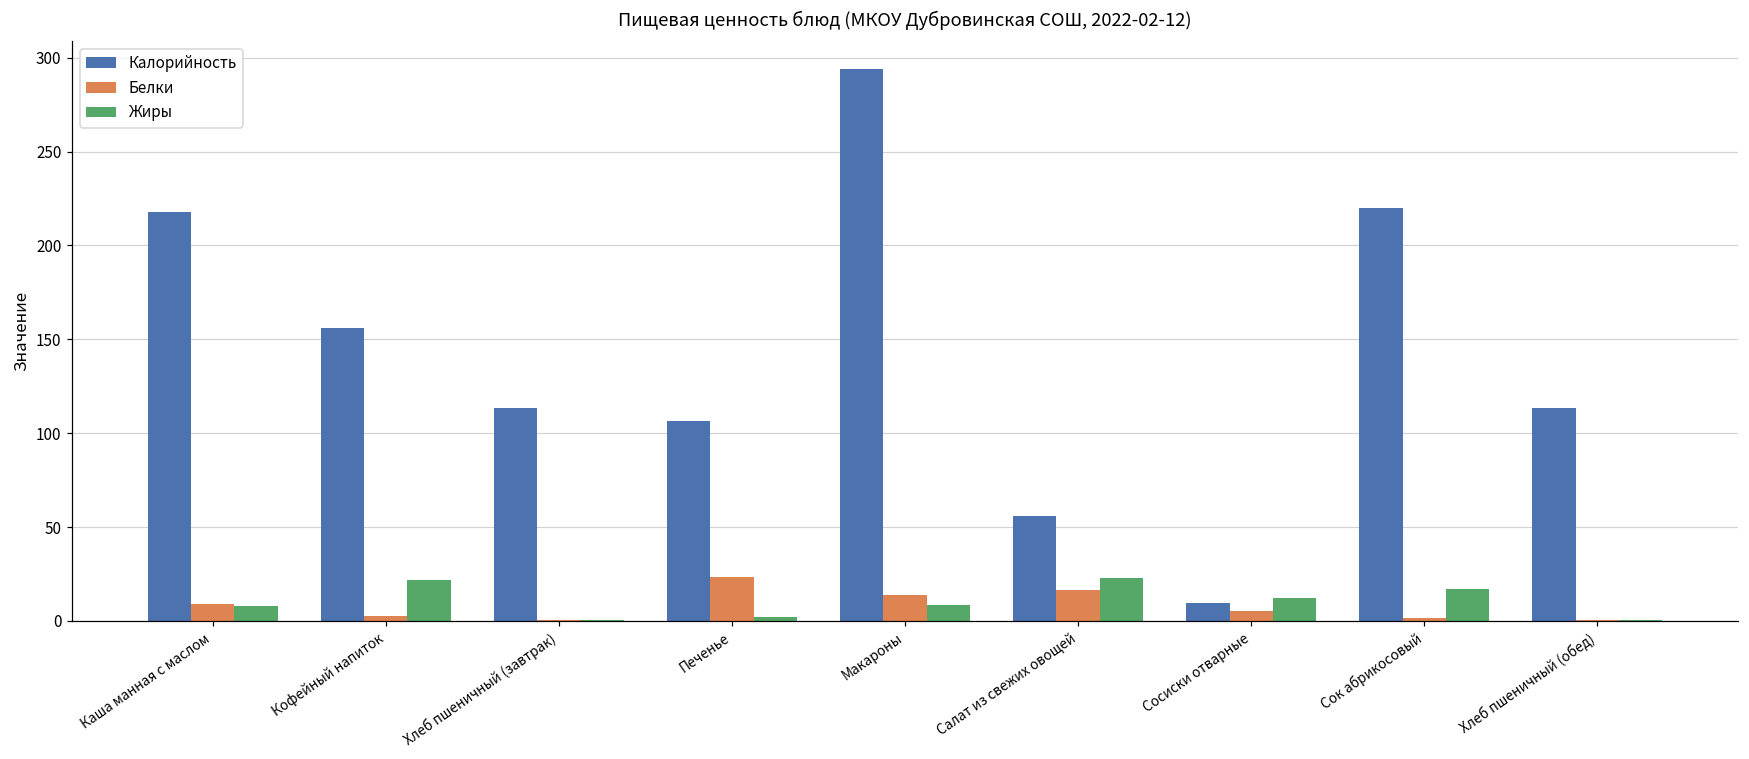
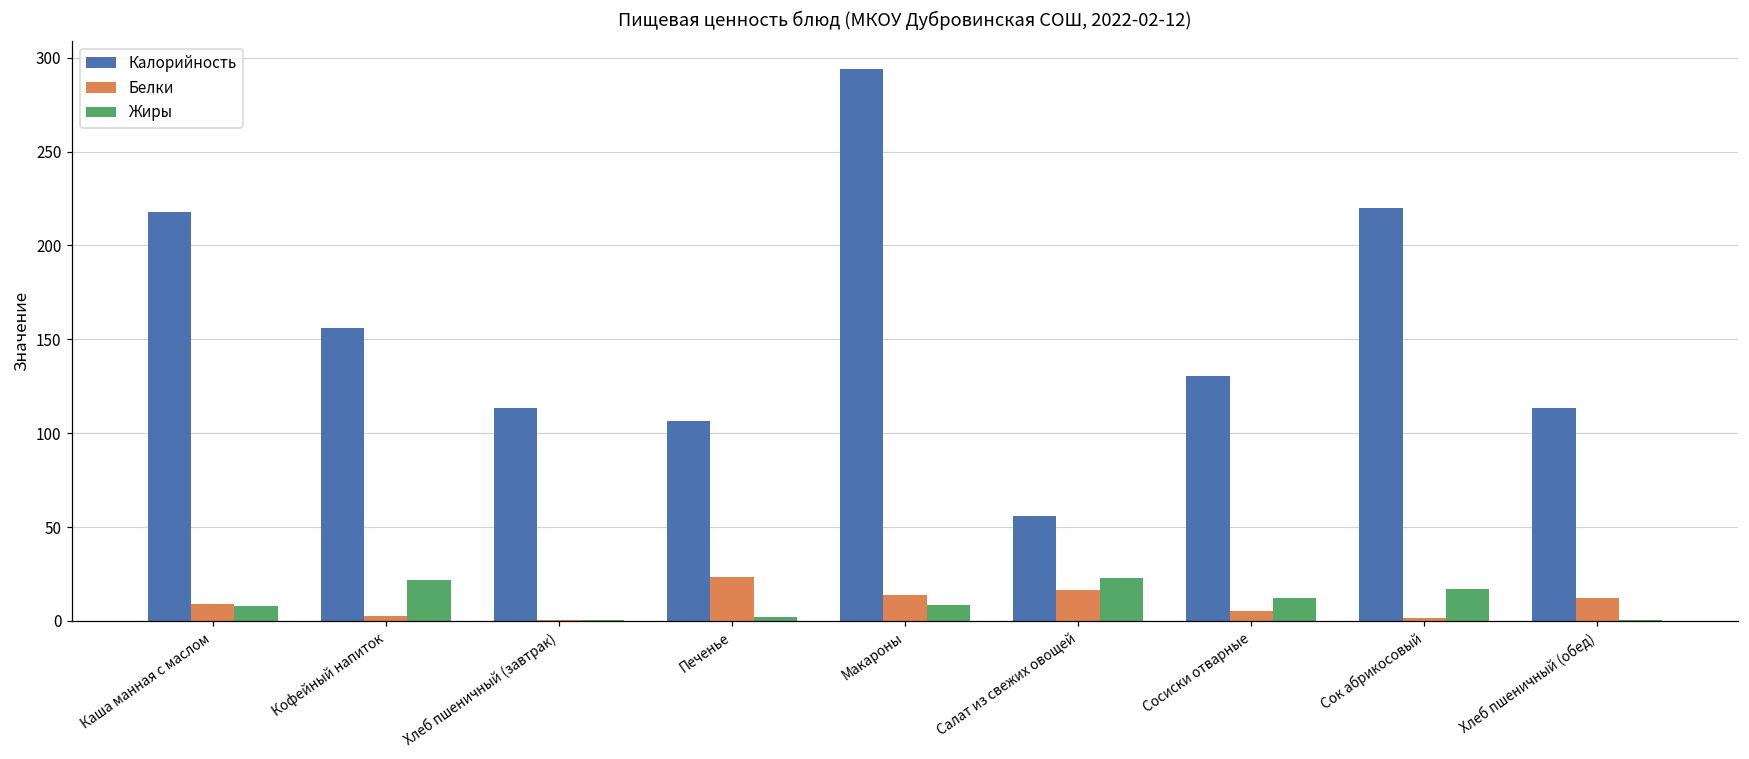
Калорийность, Сосиски отварные: 10 -> 131
Белки, Хлеб пшеничный (обед): 0 -> 12
